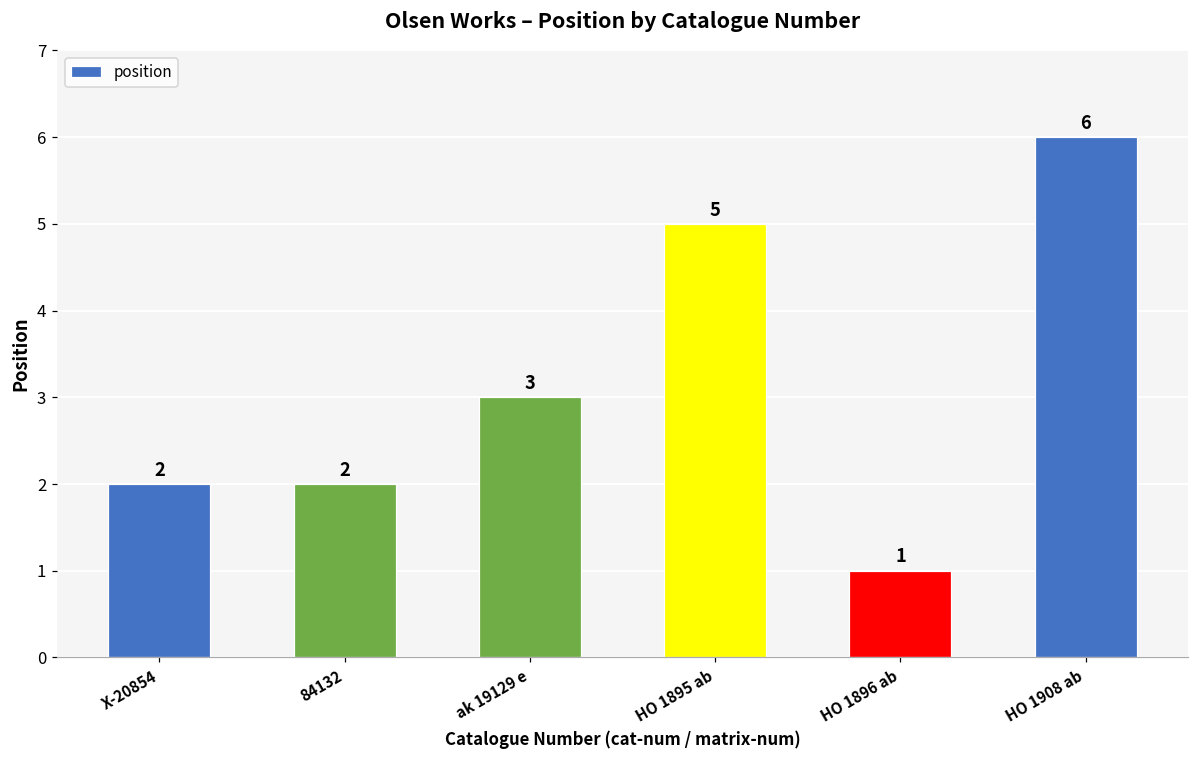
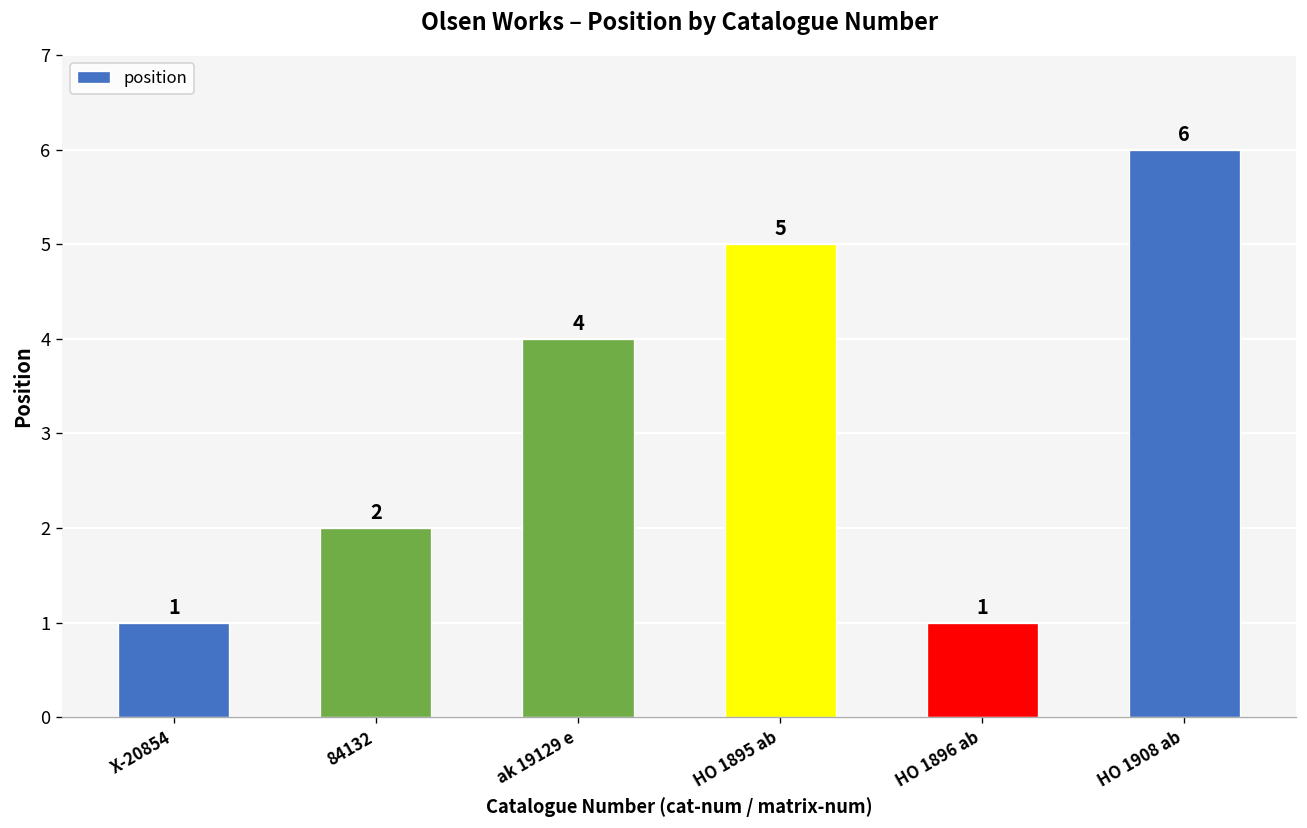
X-20854: 2 -> 1
ak 19129 e: 3 -> 4
